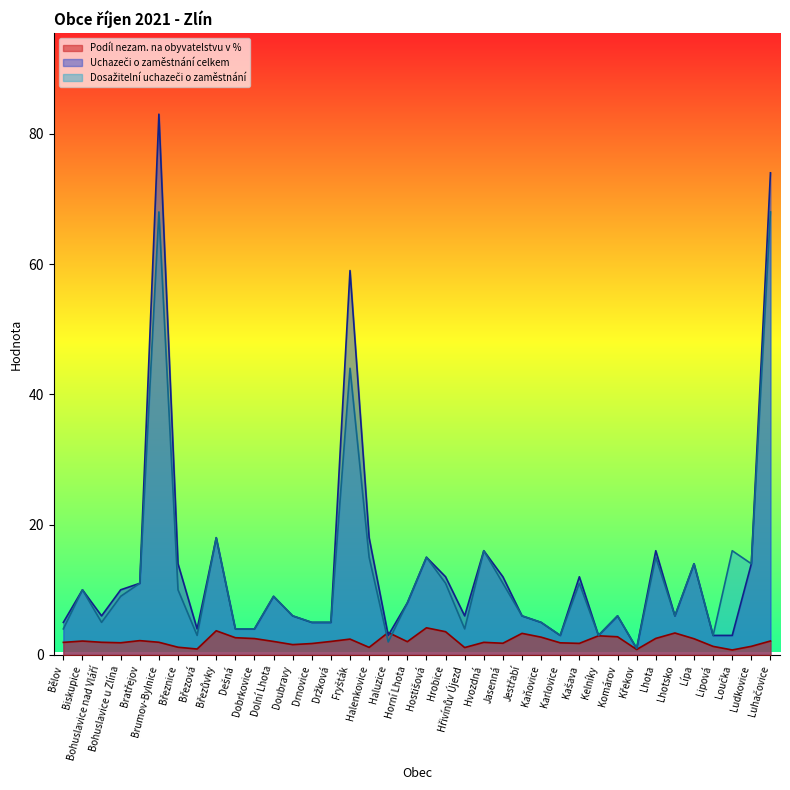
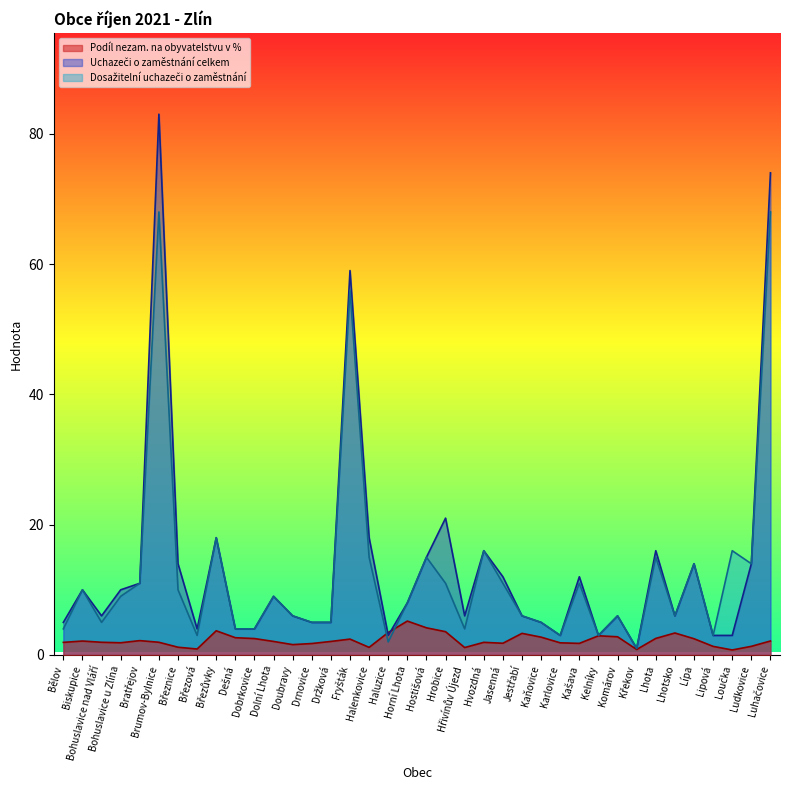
Dosažitelní uchazeči o zaměstnání, Fryšták: 44 -> 56
Podíl nezam. na obyvatelstvu v %, Horní Lhota: 2 -> 5
Uchazeči o zaměstnání celkem, Hrobice: 12 -> 21
